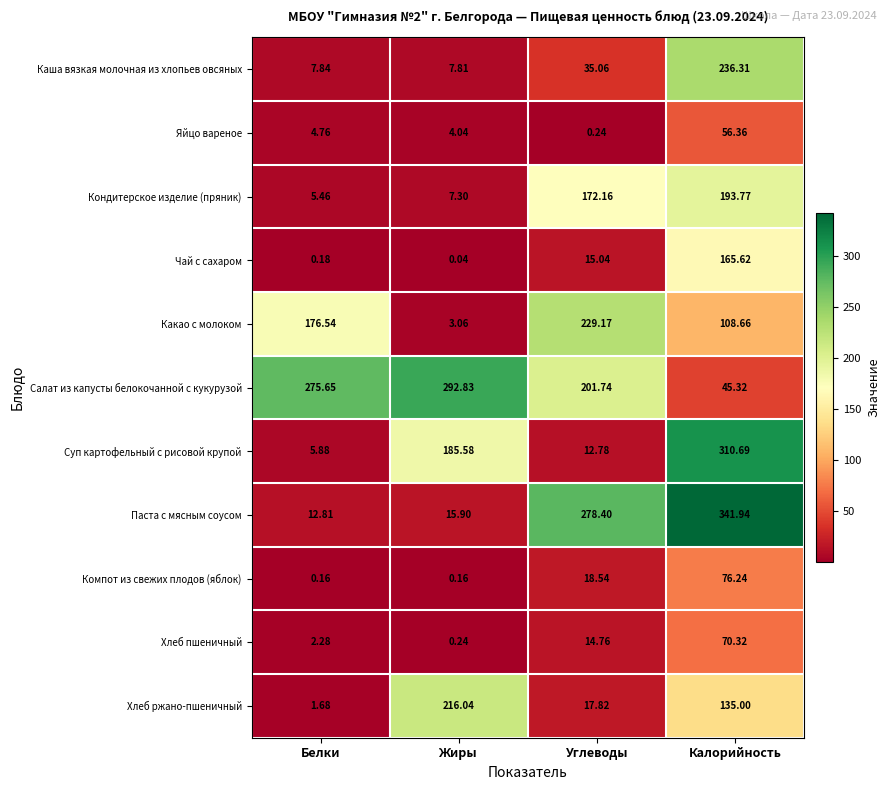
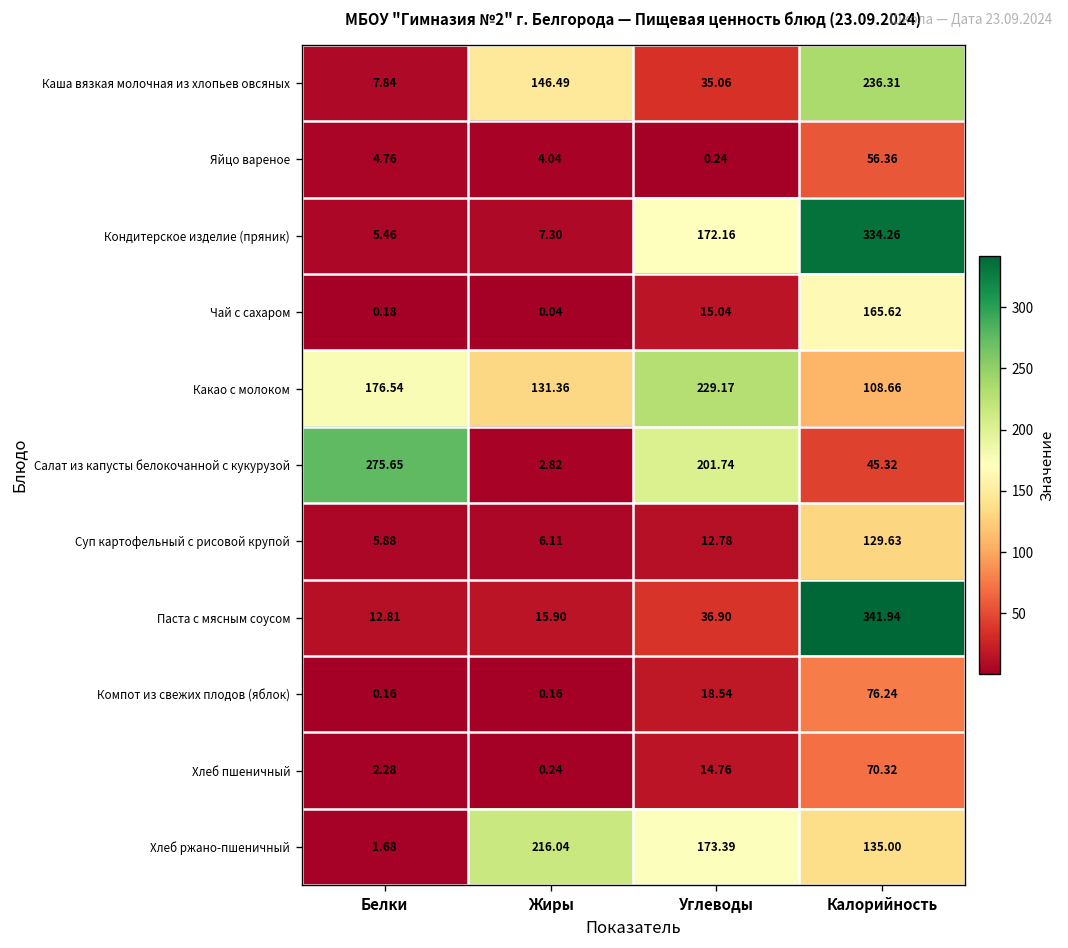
Каша вязкая молочная из хлопьев овсяных, Жиры: 7.81 -> 146.49
Кондитерское изделие (пряник), Калорийность: 193.77 -> 334.26
Какао с молоком, Жиры: 3.06 -> 131.36
Салат из капусты белокочанной с кукурузой, Жиры: 292.83 -> 2.82
Суп картофельный с рисовой крупой, Жиры: 185.58 -> 6.11
Суп картофельный с рисовой крупой, Калорийность: 310.69 -> 129.63
Паста с мясным соусом, Углеводы: 278.40 -> 36.90
Хлеб ржано-пшеничный, Углеводы: 17.82 -> 173.39
